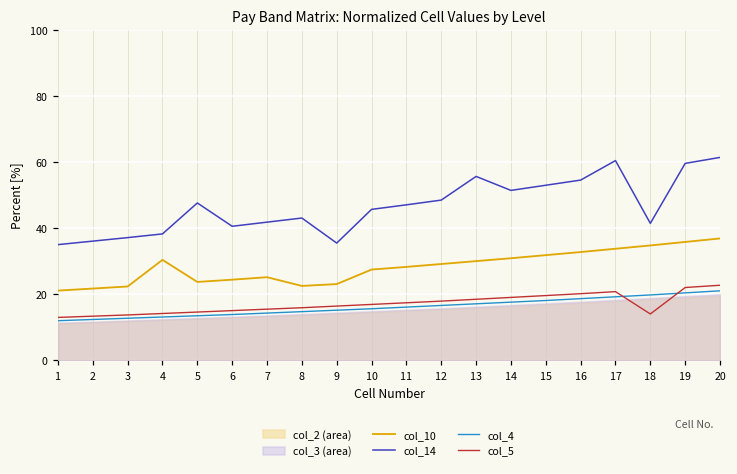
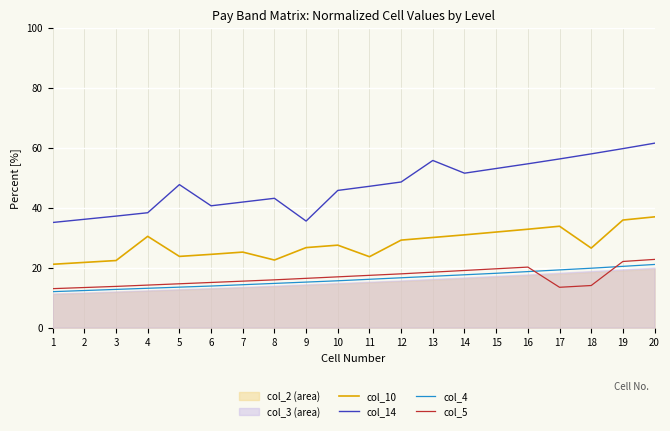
col_10, 9: 23 -> 27
col_10, 11: 28 -> 24
col_14, 17: 61 -> 56
col_5, 17: 21 -> 13
col_10, 18: 35 -> 27
col_14, 18: 42 -> 58
